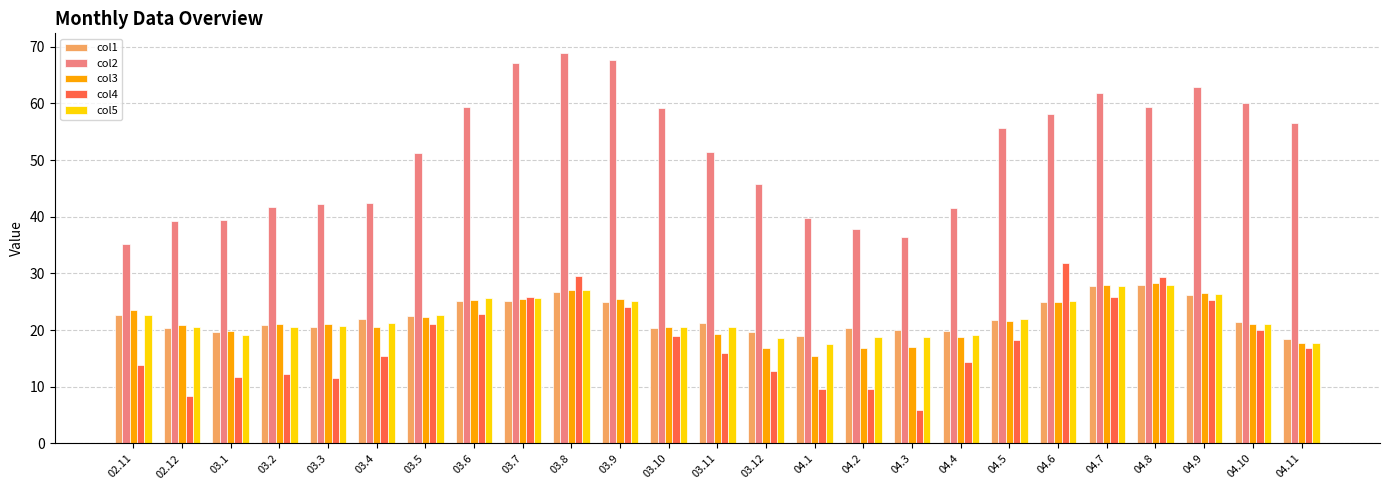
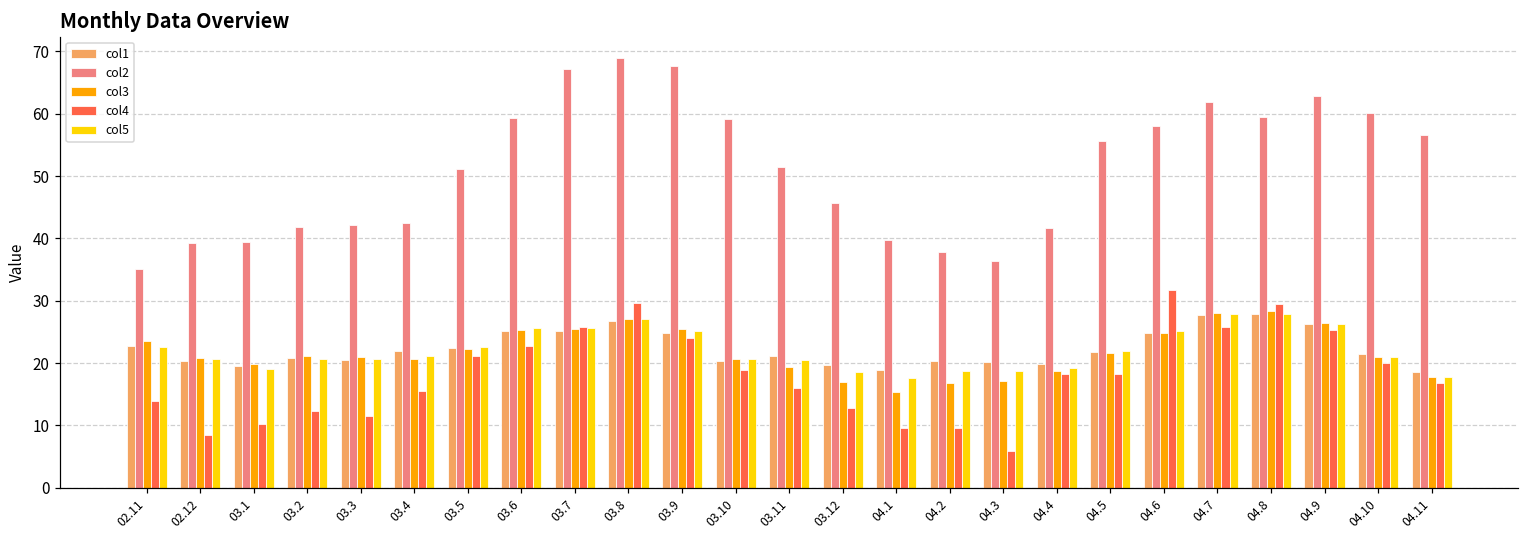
col4, 03.1: 12 -> 10
col4, 04.4: 14 -> 18
